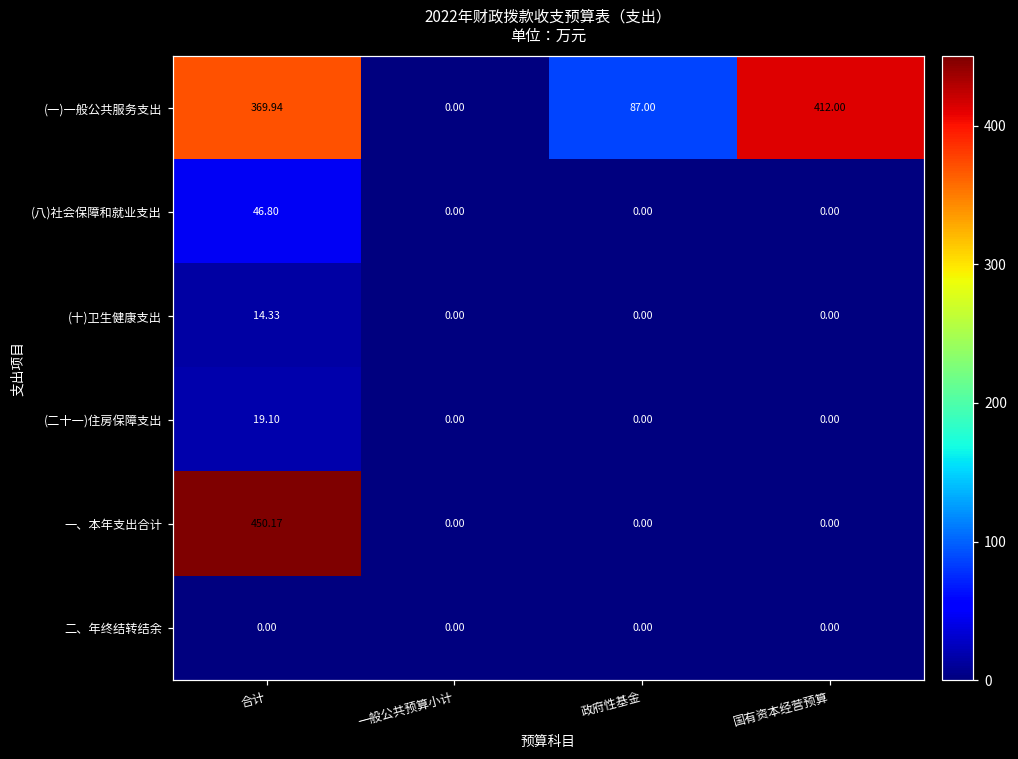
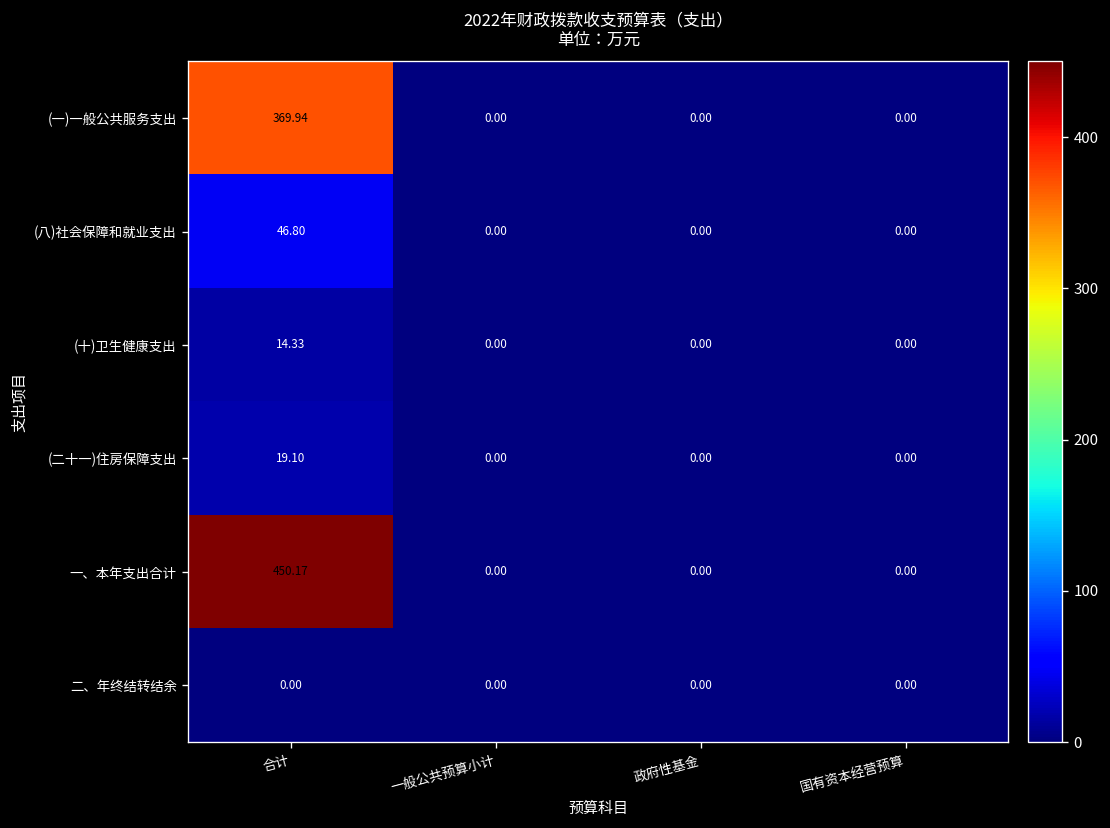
(一)一般公共服务支出, 政府性基金: 87.00 -> 0.00
(一)一般公共服务支出, 国有资本经营预算: 412.00 -> 0.00
